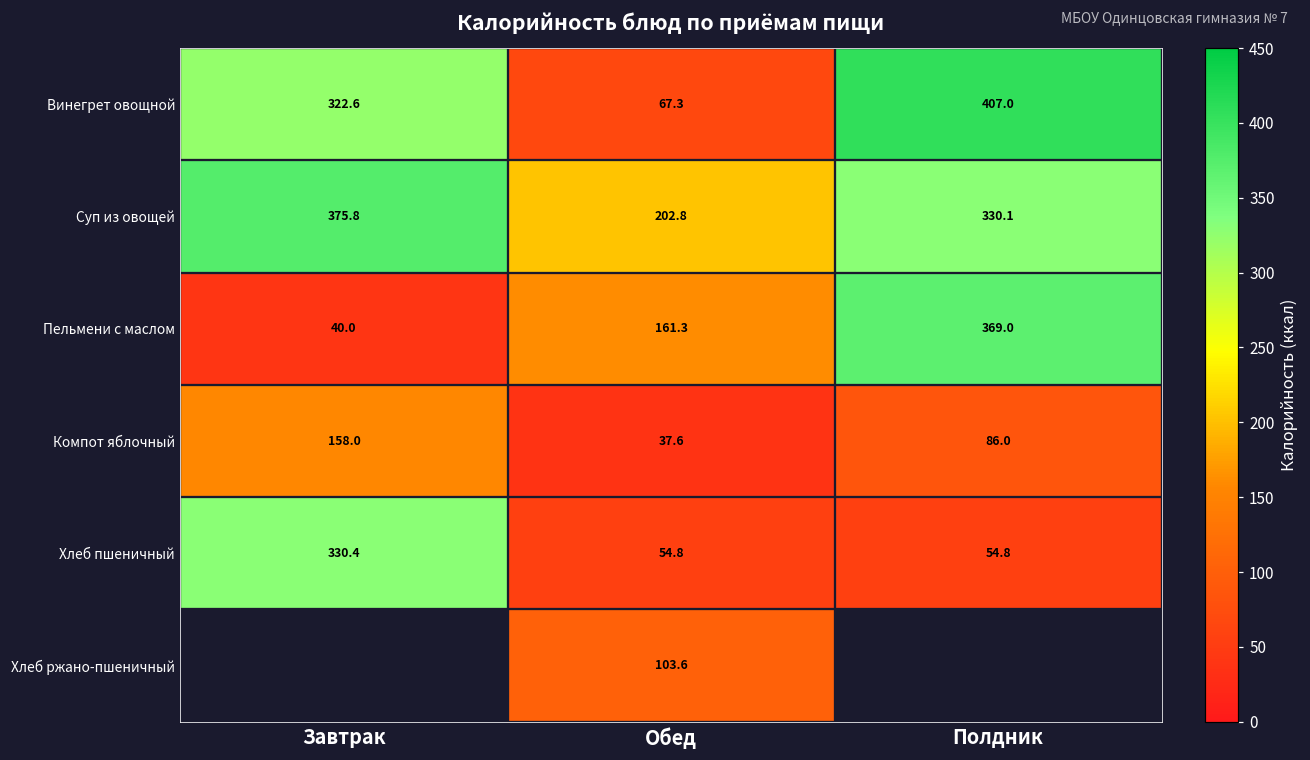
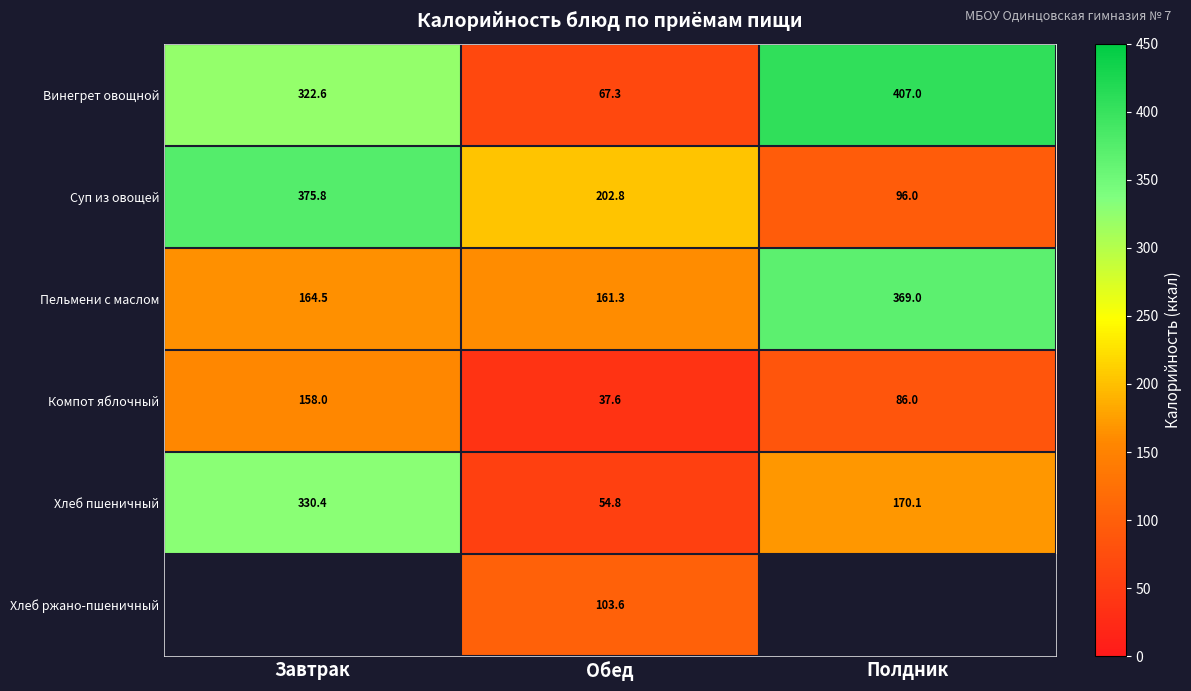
Суп из овощей, Полдник: 330.1 -> 96.0
Пельмени с маслом, Завтрак: 40.0 -> 164.5
Хлеб пшеничный, Полдник: 54.8 -> 170.1
